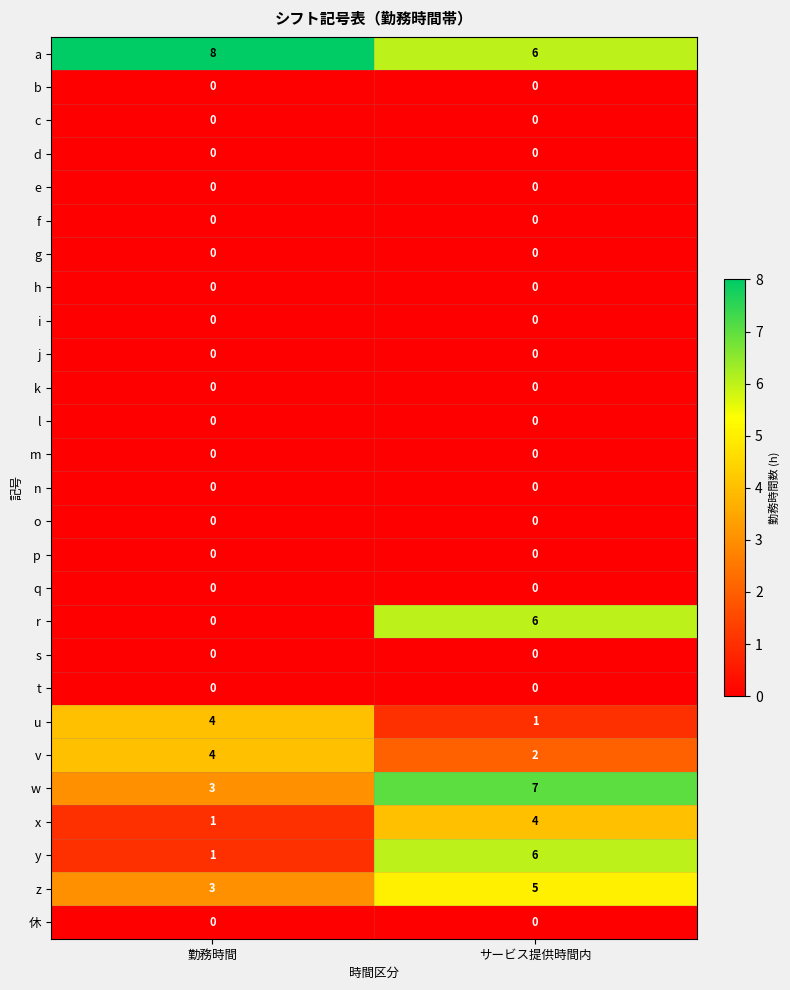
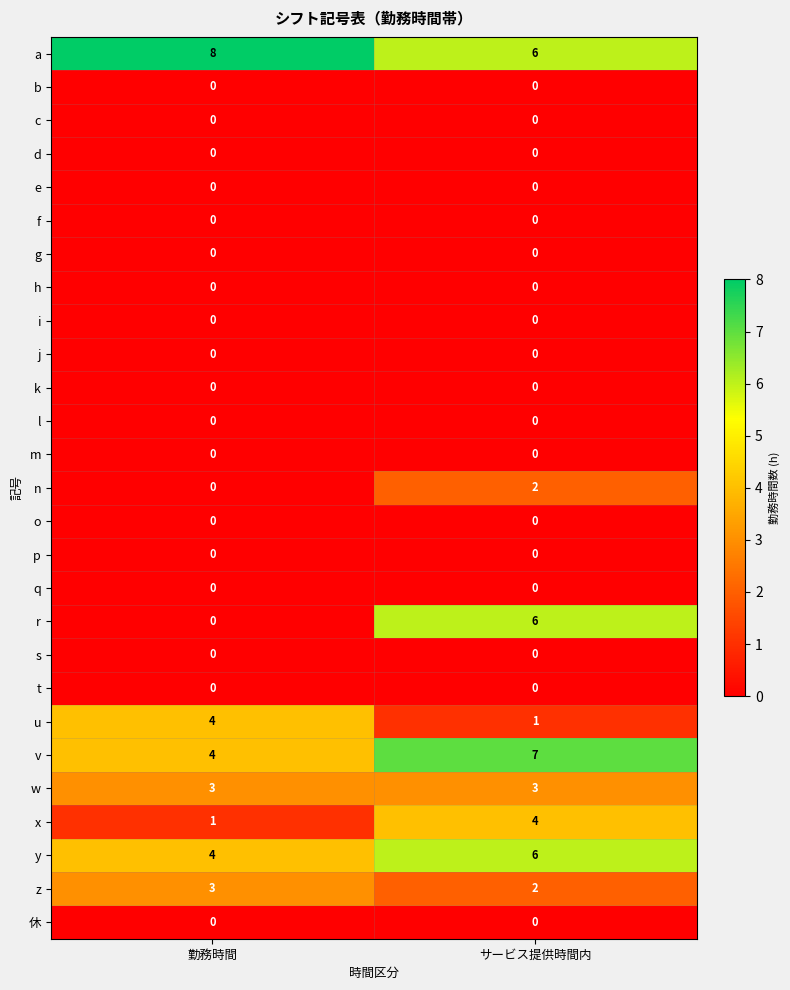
n, サービス提供時間内: 0 -> 2
v, サービス提供時間内: 2 -> 7
w, サービス提供時間内: 7 -> 3
y, 勤務時間: 1 -> 4
z, サービス提供時間内: 5 -> 2
